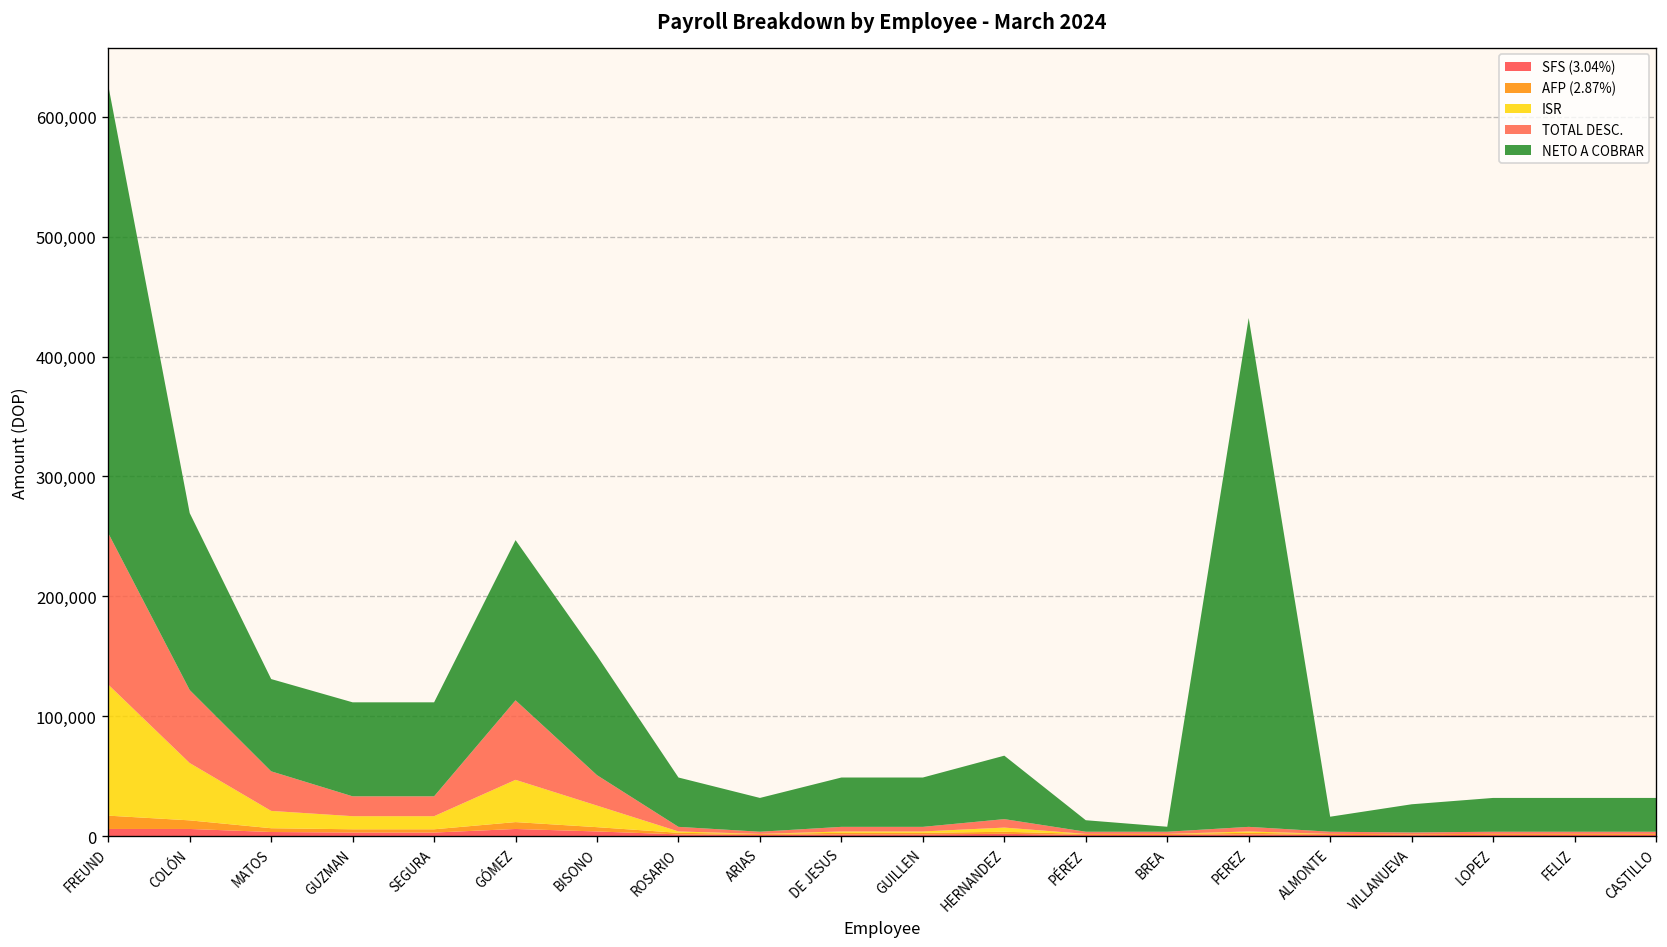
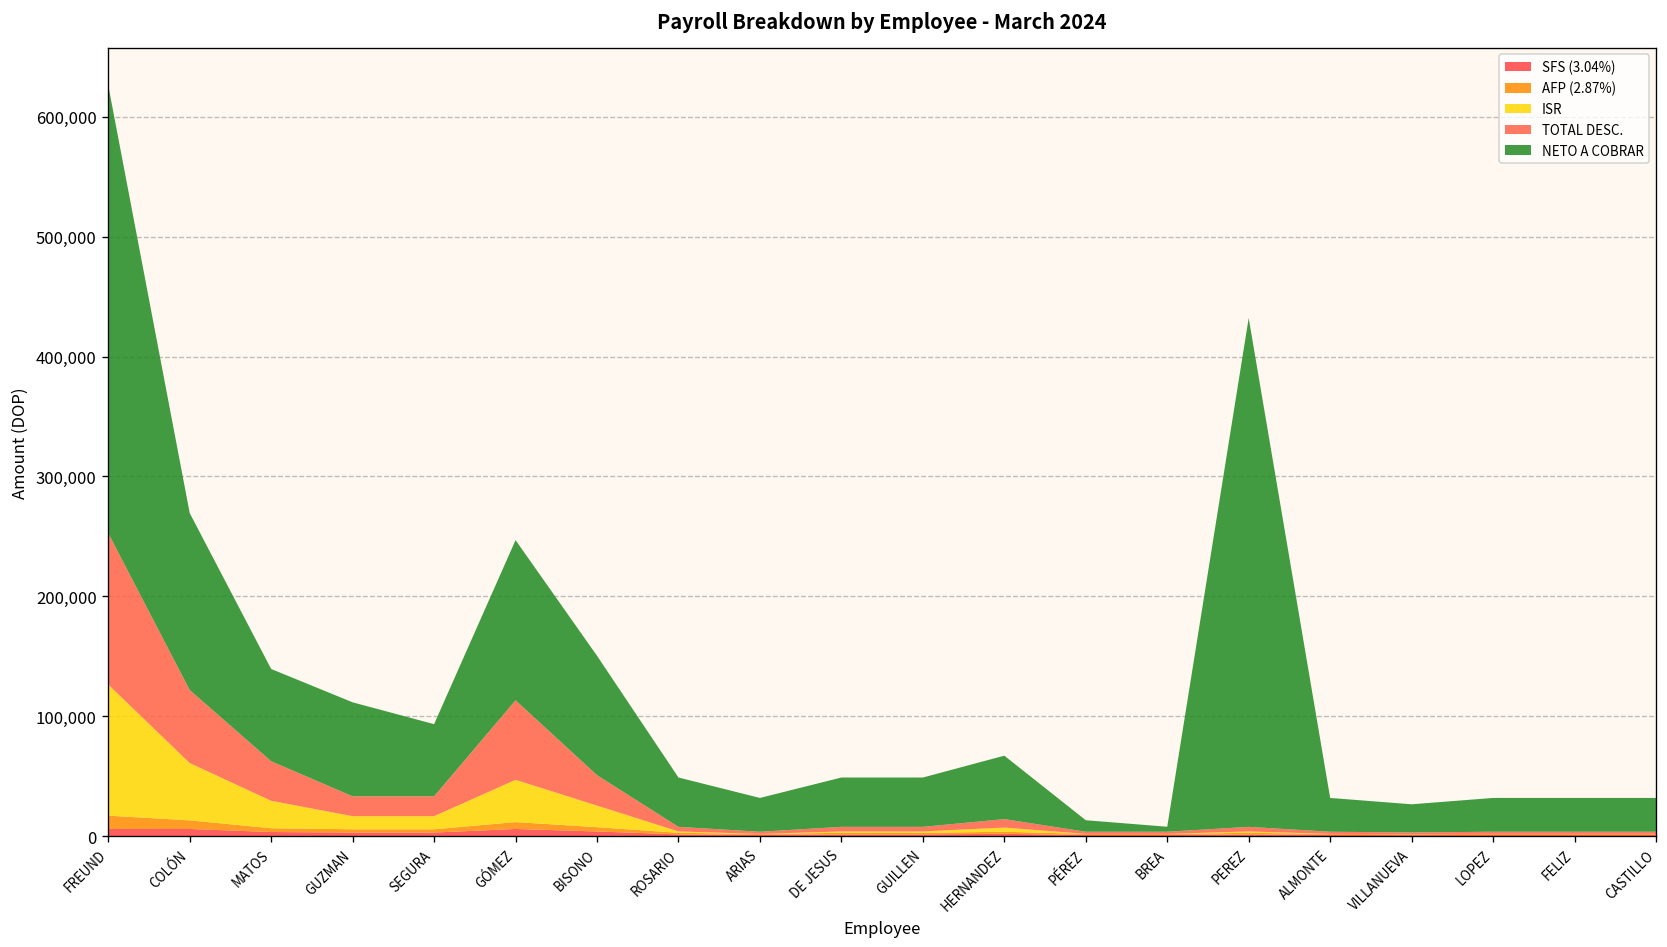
ISR, MATOS: 10,000 -> 20,000
NETO A COBRAR, SEGURA: 80,000 -> 60,000
NETO A COBRAR, ALMONTE: 10,000 -> 30,000
